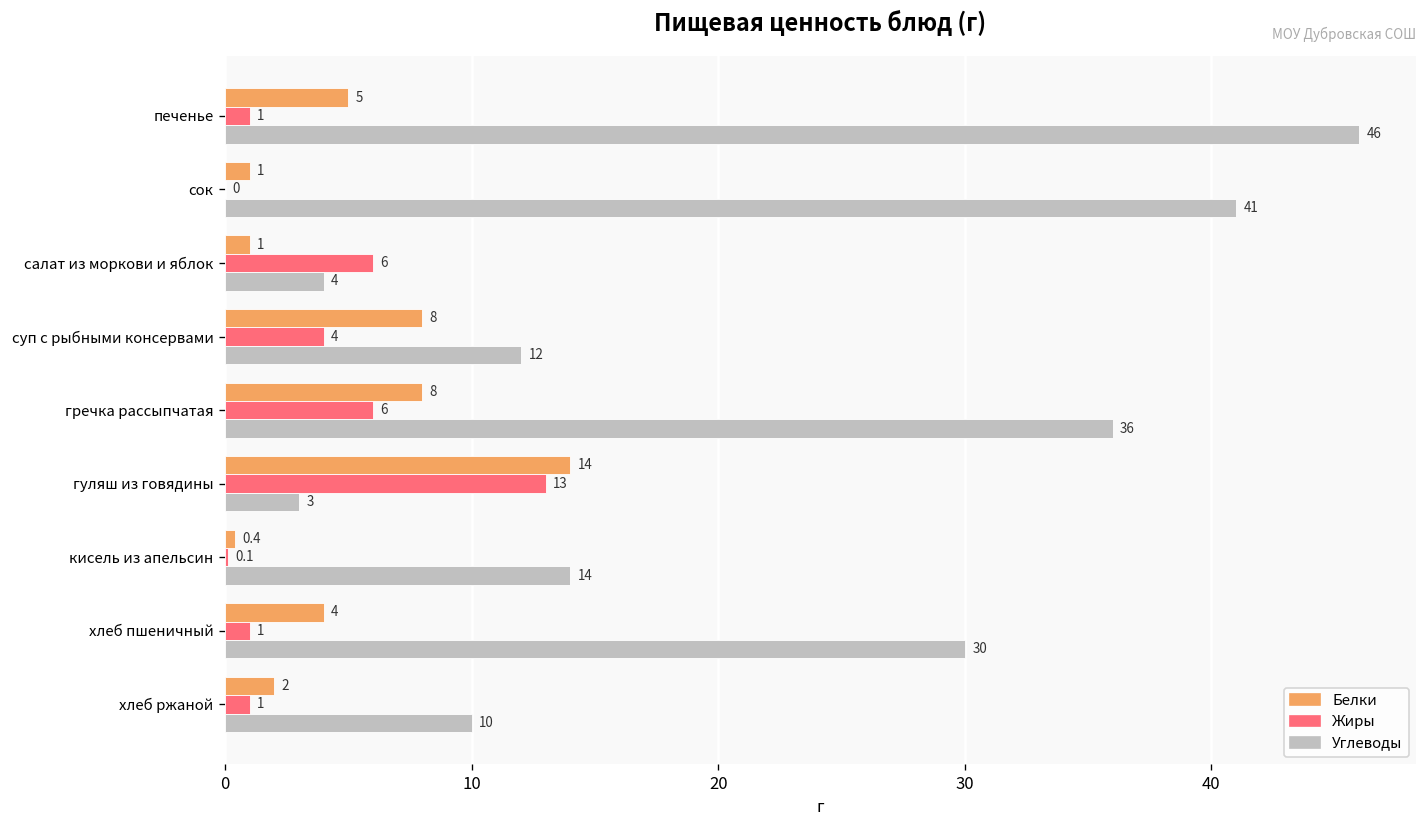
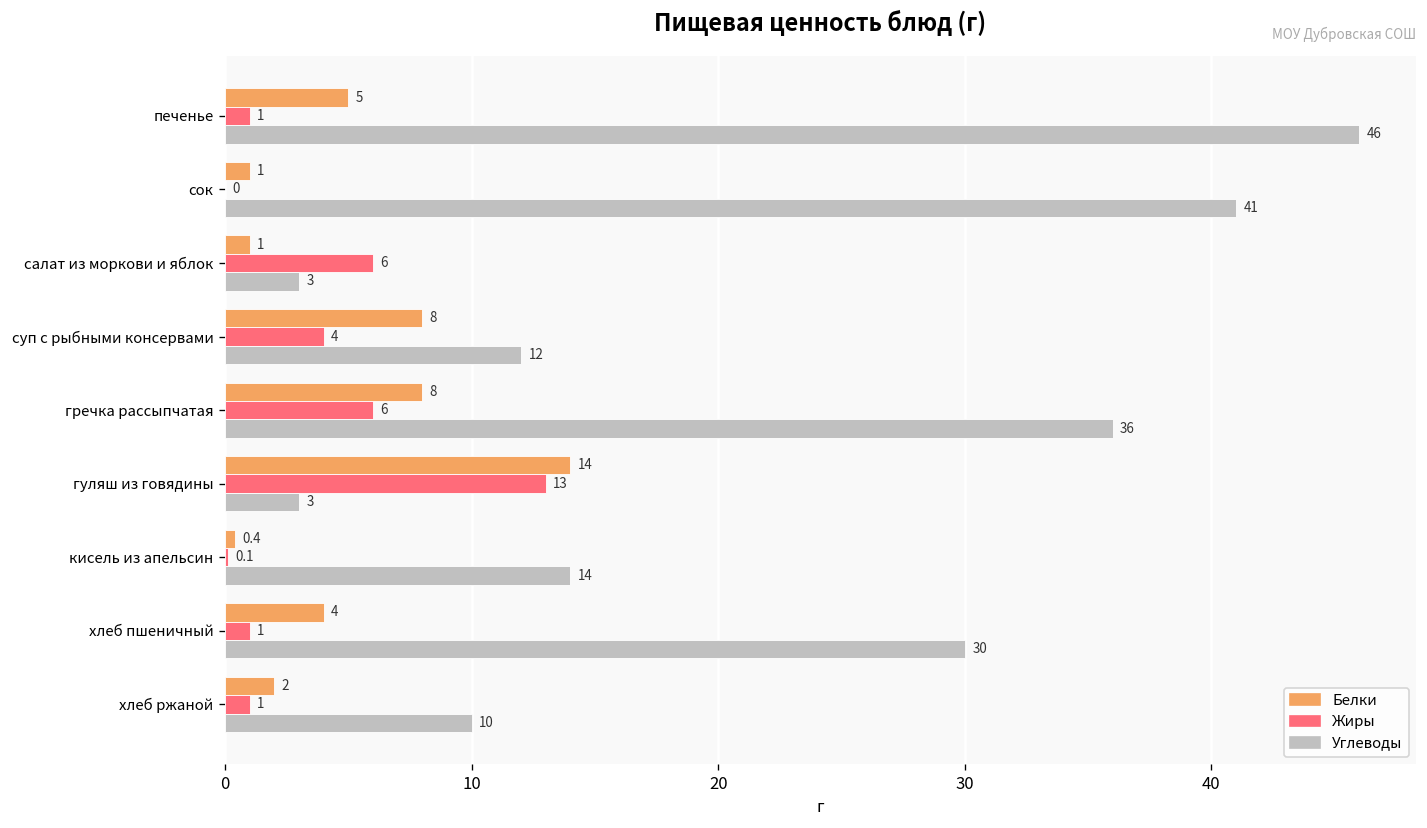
Углеводы, салат из моркови и яблок: 4 -> 3
